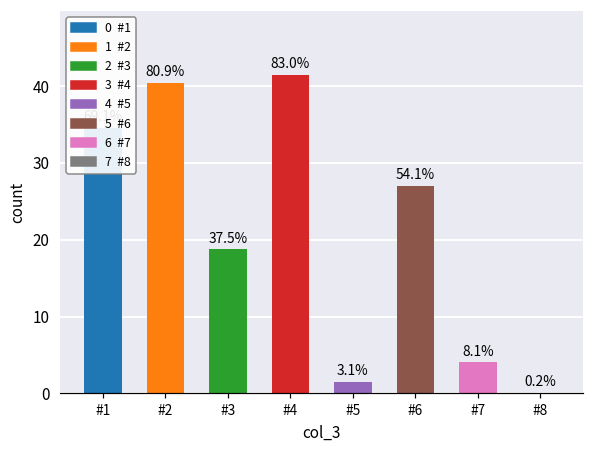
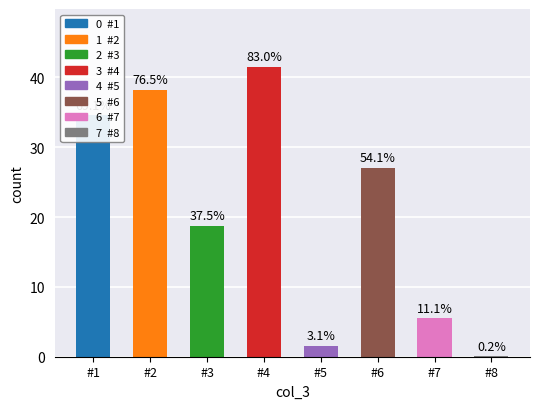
#2: 80.9% -> 76.5%
#7: 8.1% -> 11.1%
